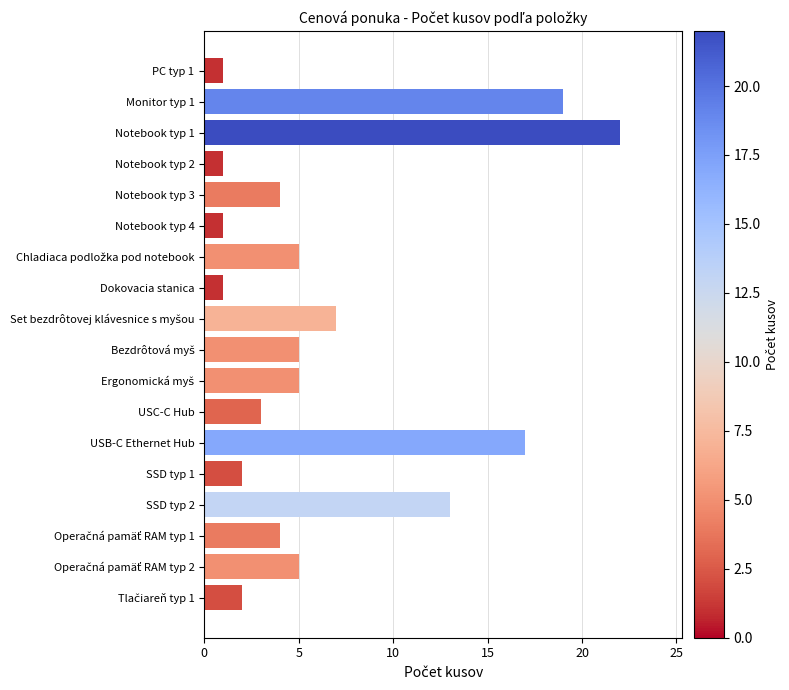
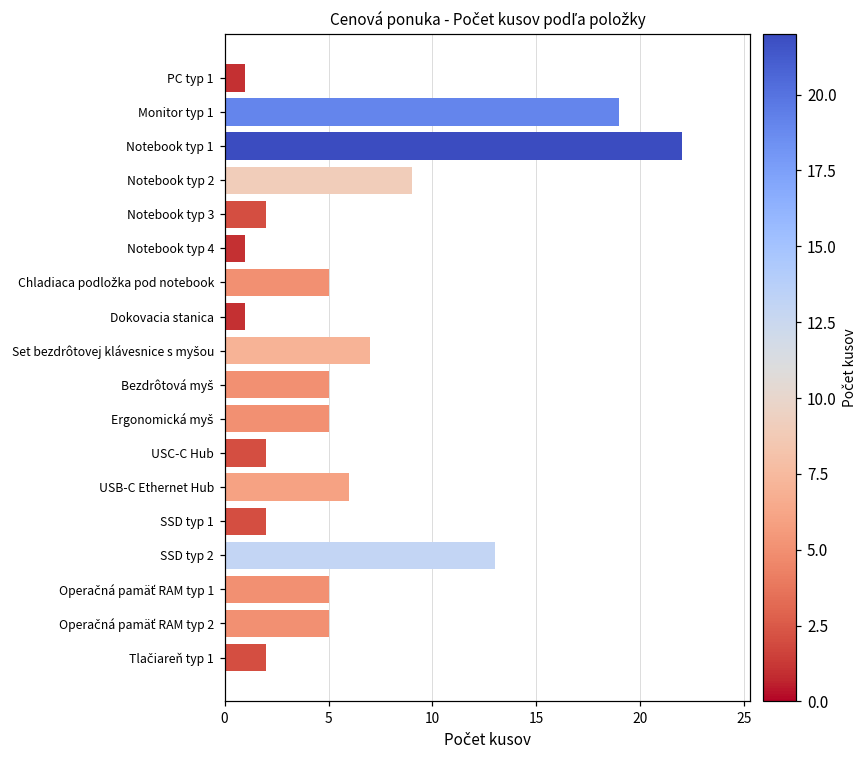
Notebook typ 2: 1 -> 9
Notebook typ 3: 4 -> 2
USC-C Hub: 3 -> 2
USB-C Ethernet Hub: 17 -> 6
Operačná pamäť RAM typ 1: 4 -> 5
